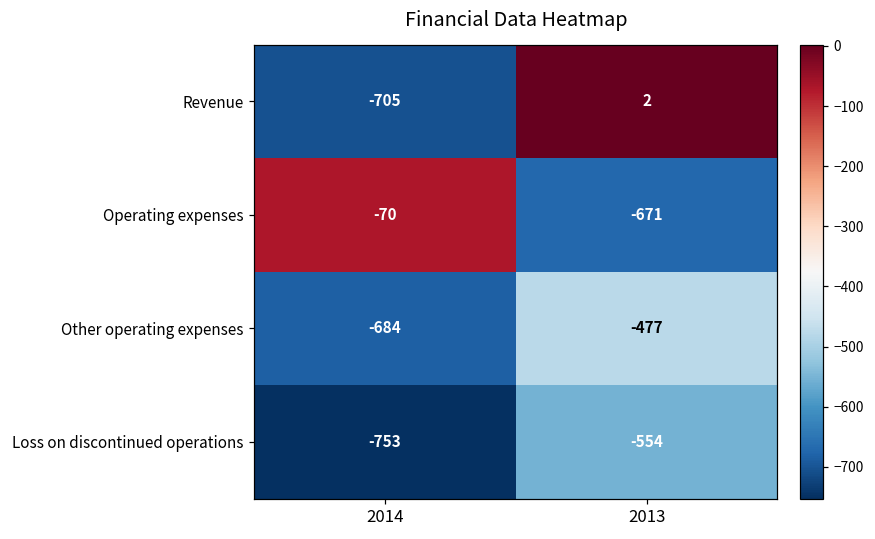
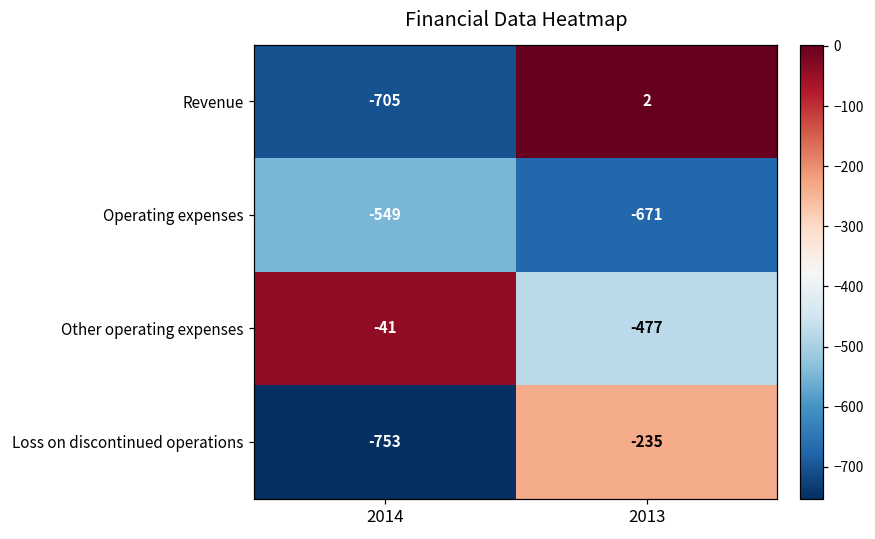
Operating expenses, 2014: -70 -> -549
Other operating expenses, 2014: -684 -> -41
Loss on discontinued operations, 2013: -554 -> -235
